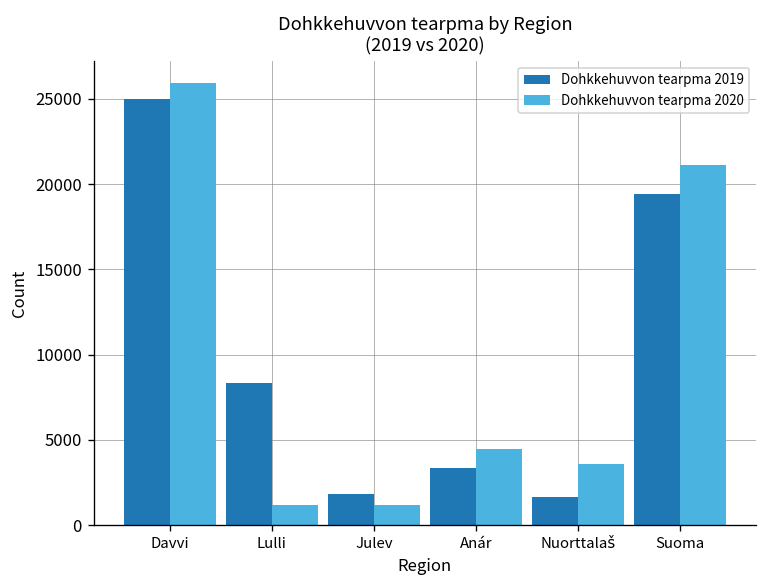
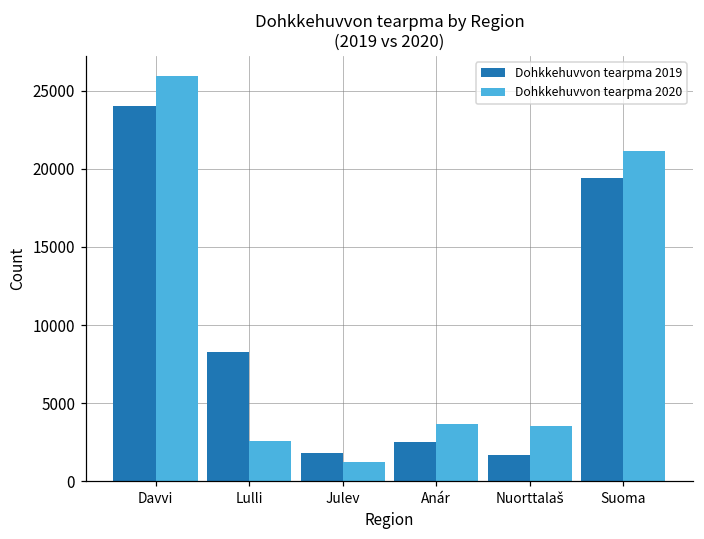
Dohkkehuvvon tearpma 2019, Davvi: 25000 -> 24000
Dohkkehuvvon tearpma 2020, Lulli: 1200 -> 2600
Dohkkehuvvon tearpma 2019, Anár: 3400 -> 2500
Dohkkehuvvon tearpma 2020, Anár: 4500 -> 3700
